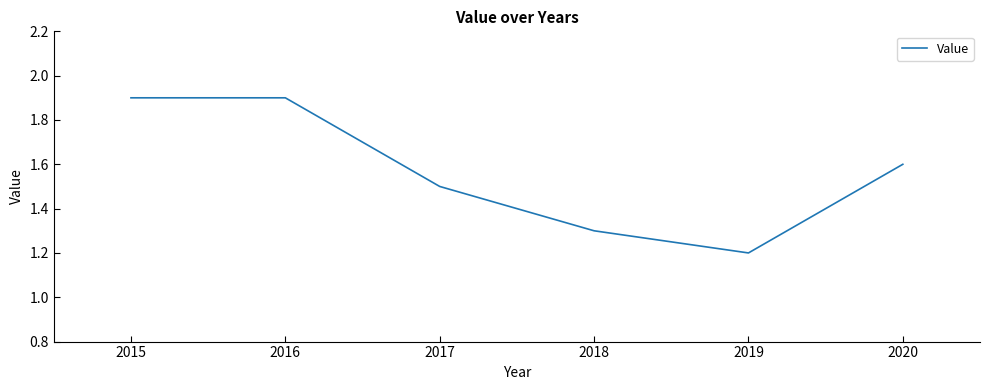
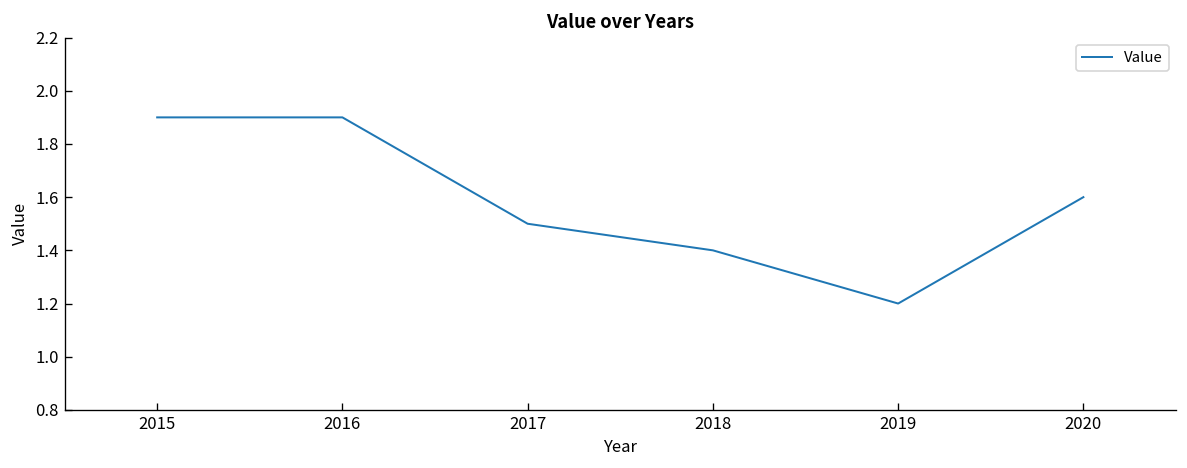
2018: 1.3 -> 1.4
